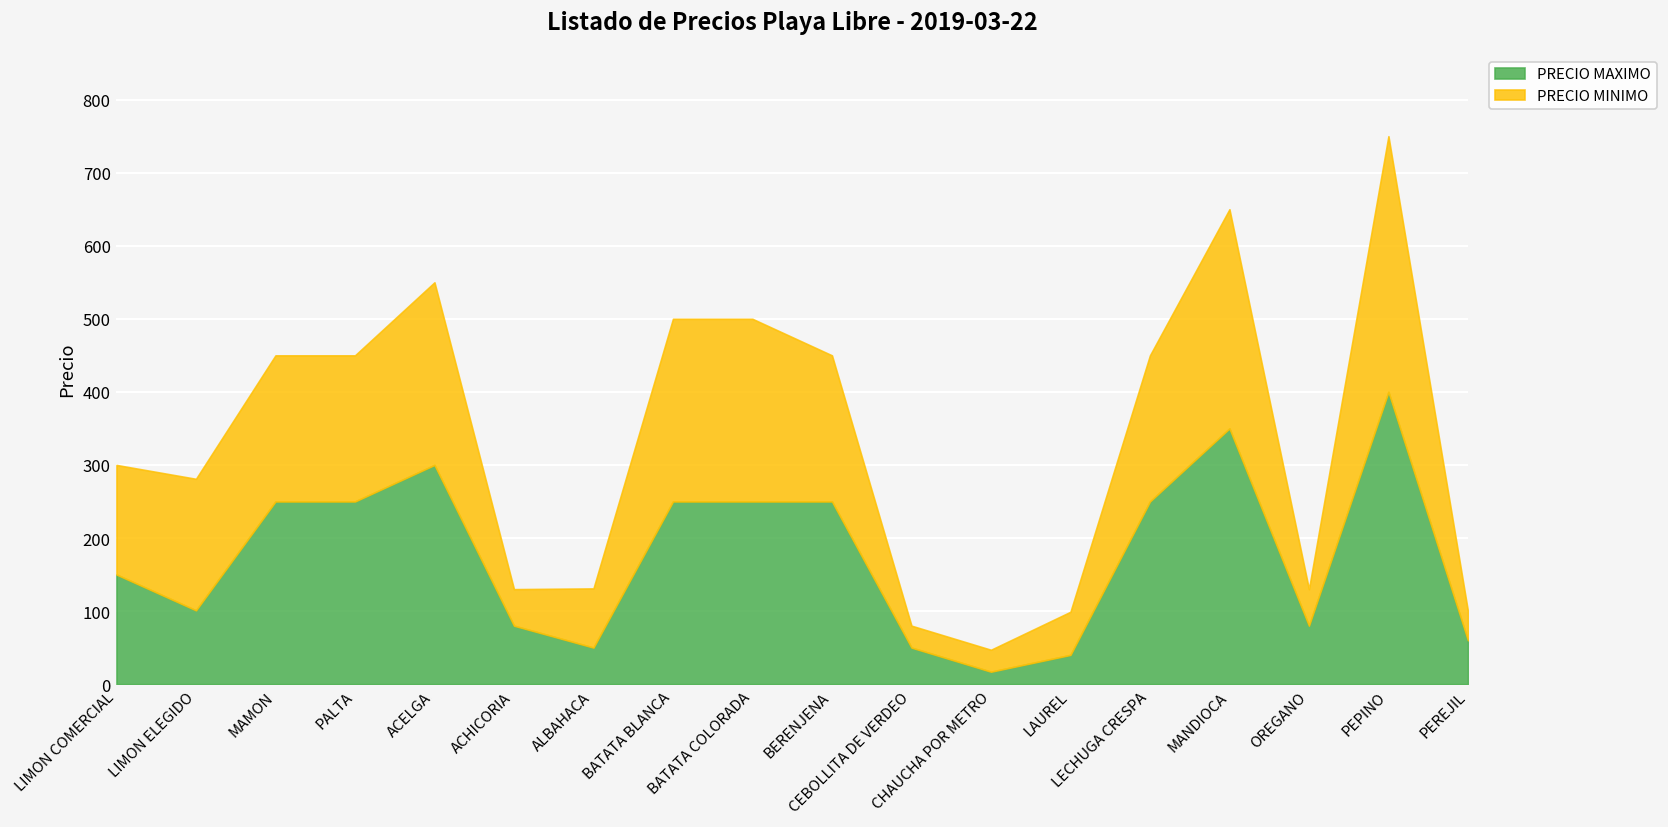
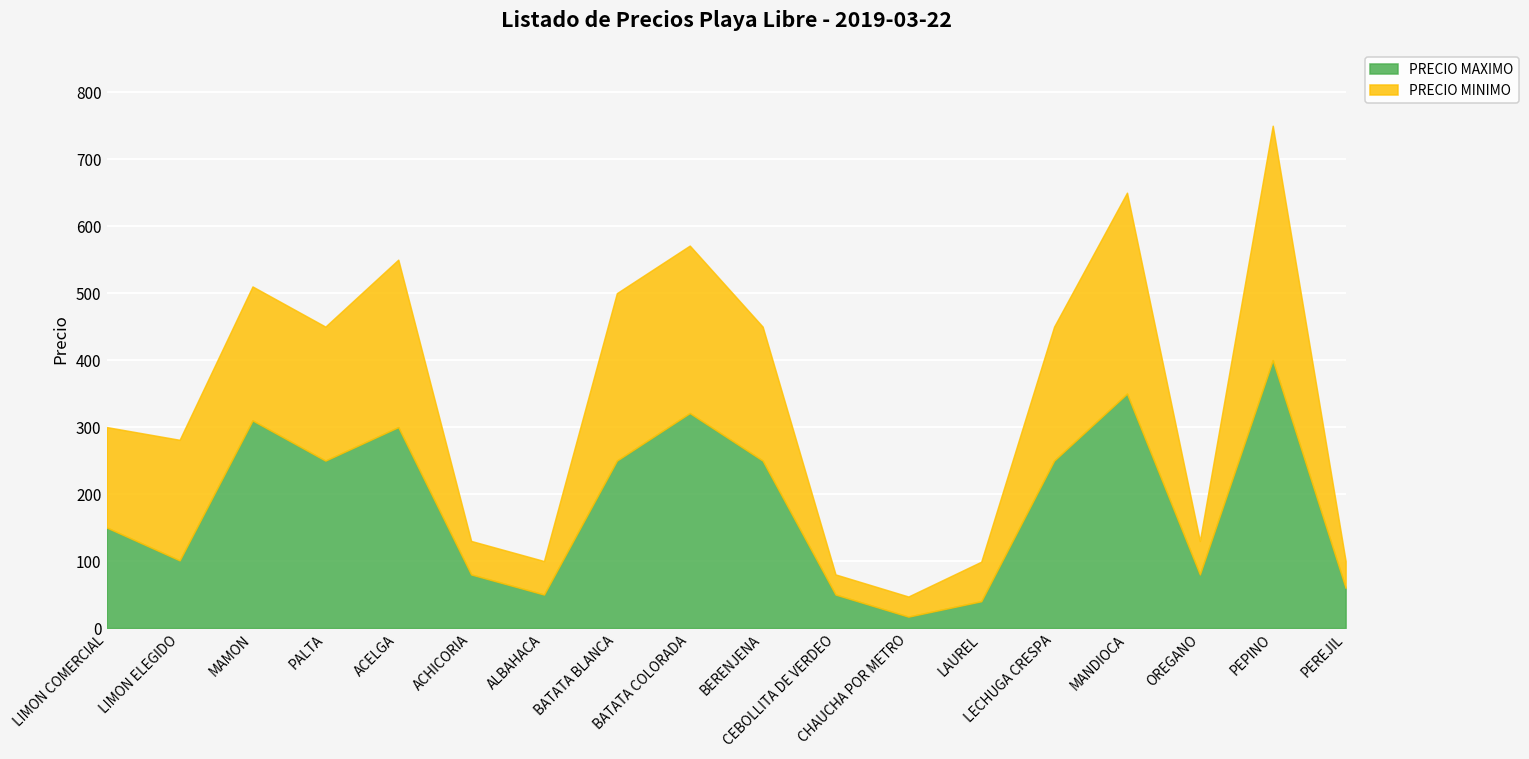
PRECIO MAXIMO, MAMON: 250 -> 310
PRECIO MINIMO, ALBAHACA: 80 -> 50
PRECIO MAXIMO, BATATA COLORADA: 250 -> 320
